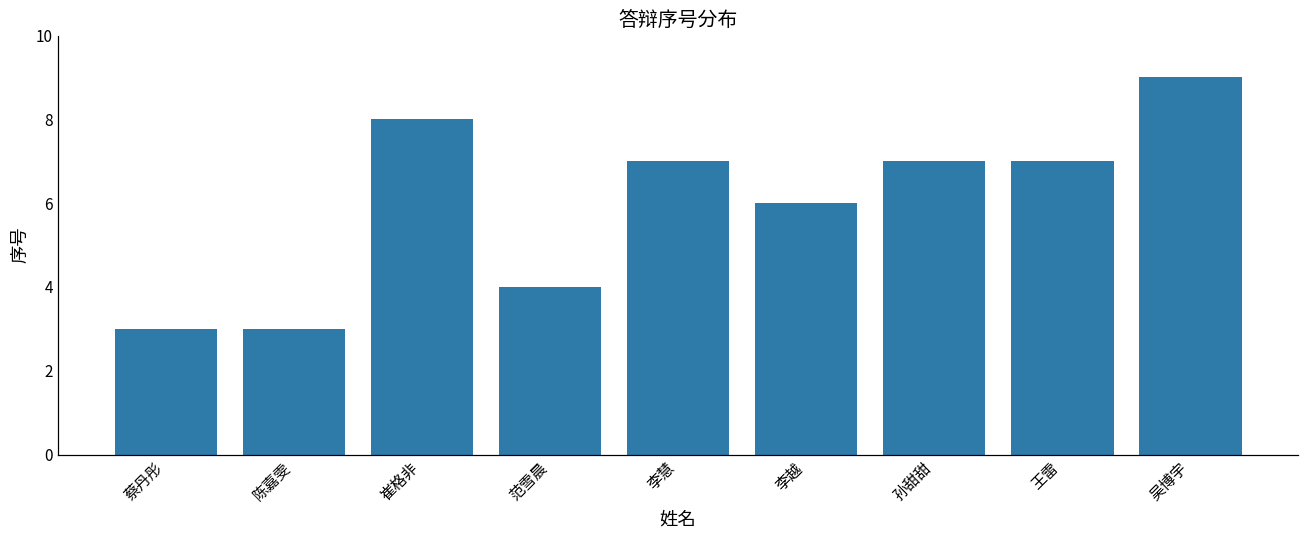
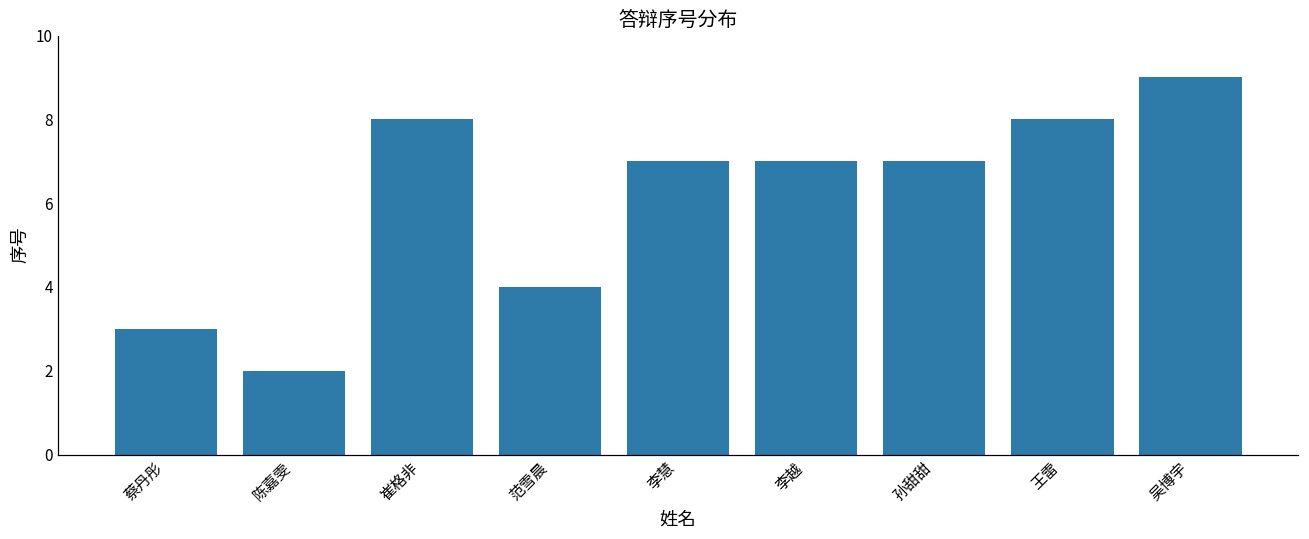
陈嘉雯: 3 -> 2
李越: 6 -> 7
王雷: 7 -> 8
